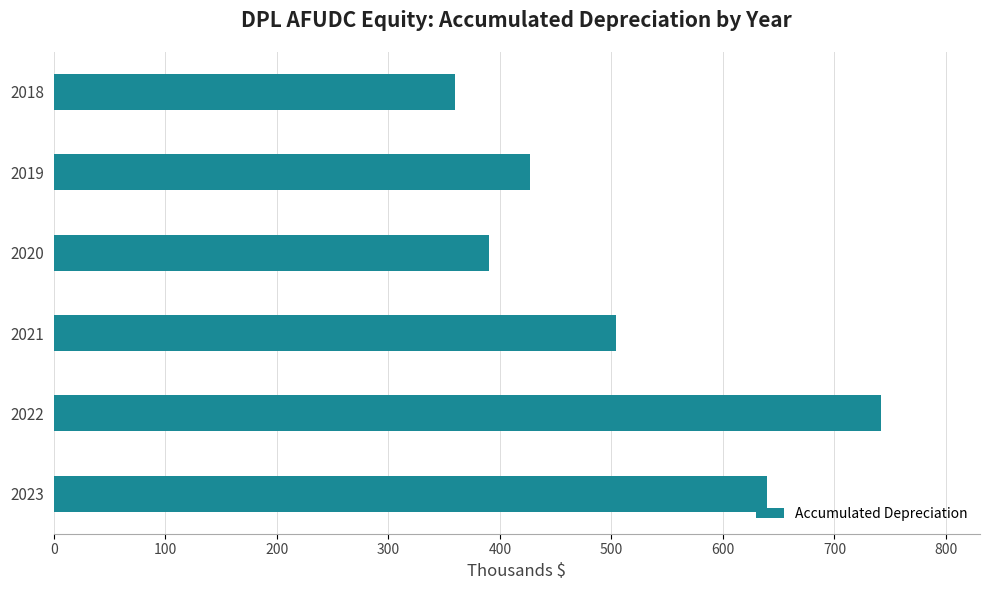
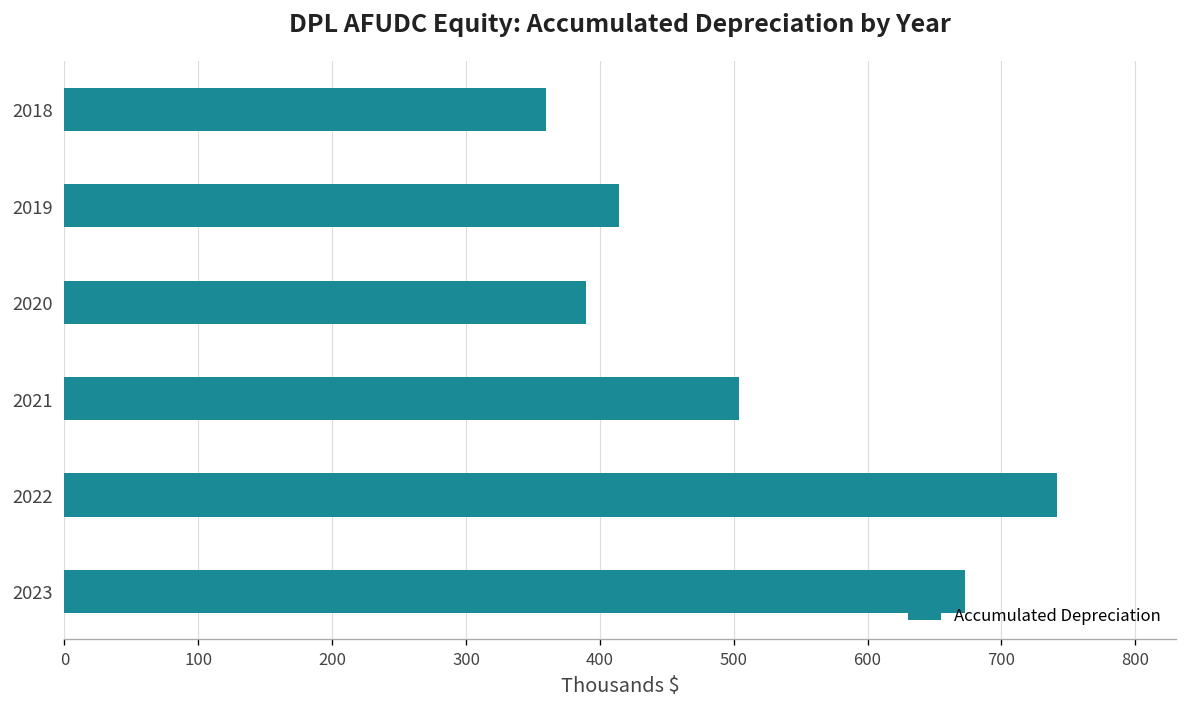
2019: 427 -> 414
2023: 639 -> 673
